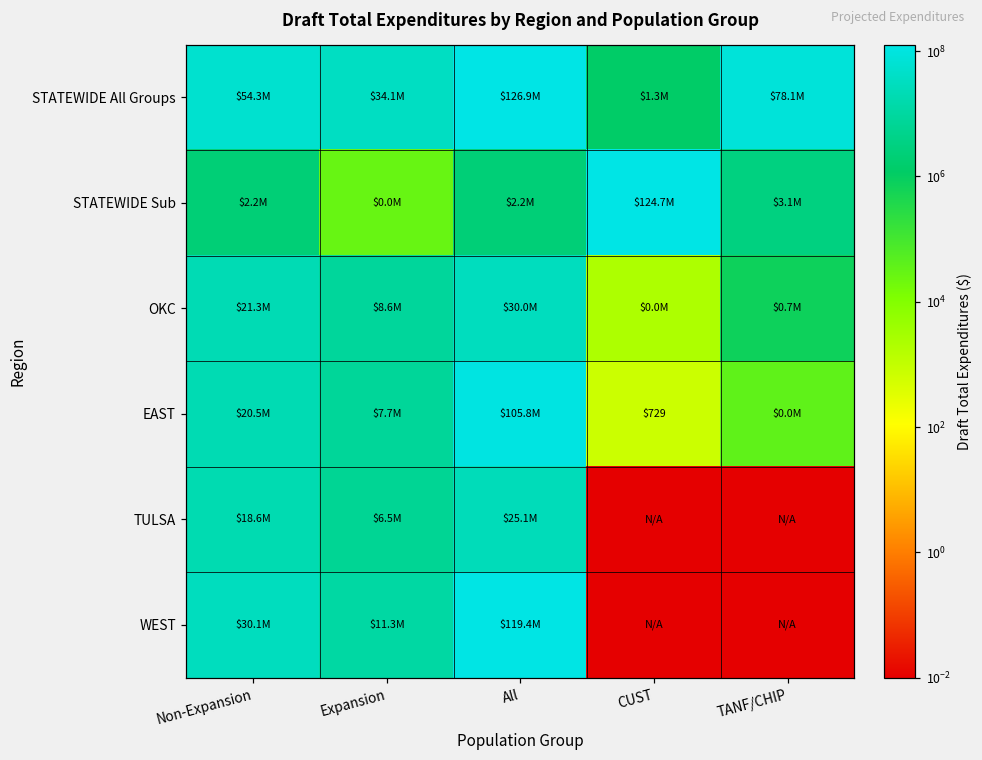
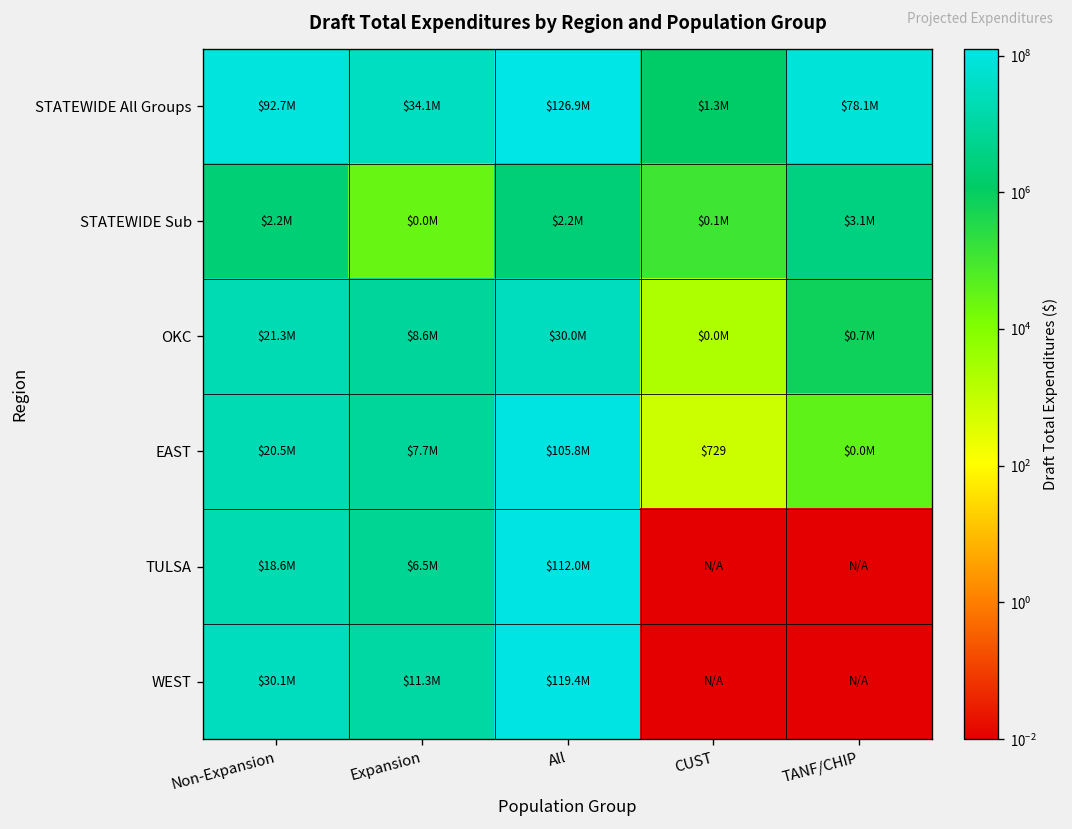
STATEWIDE All Groups, Non-Expansion: $54.3M -> $92.7M
STATEWIDE Sub, CUST: $124.7M -> $0.1M
TULSA, All: $25.1M -> $112.0M
